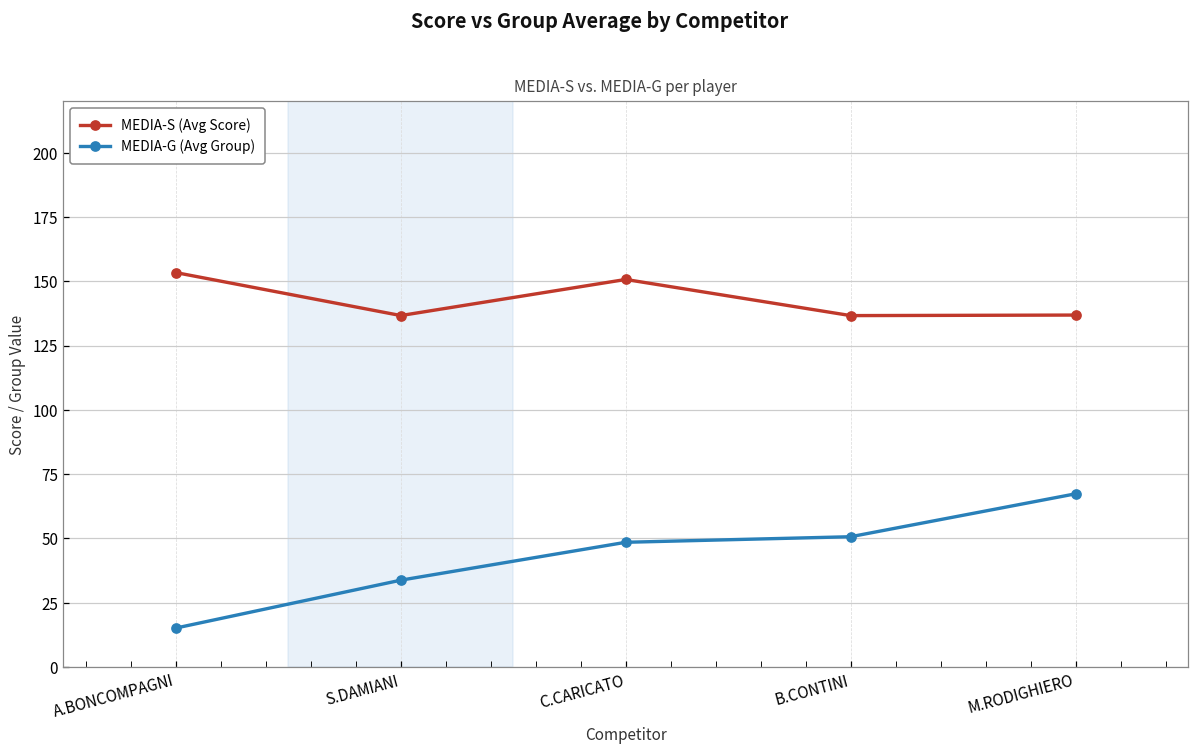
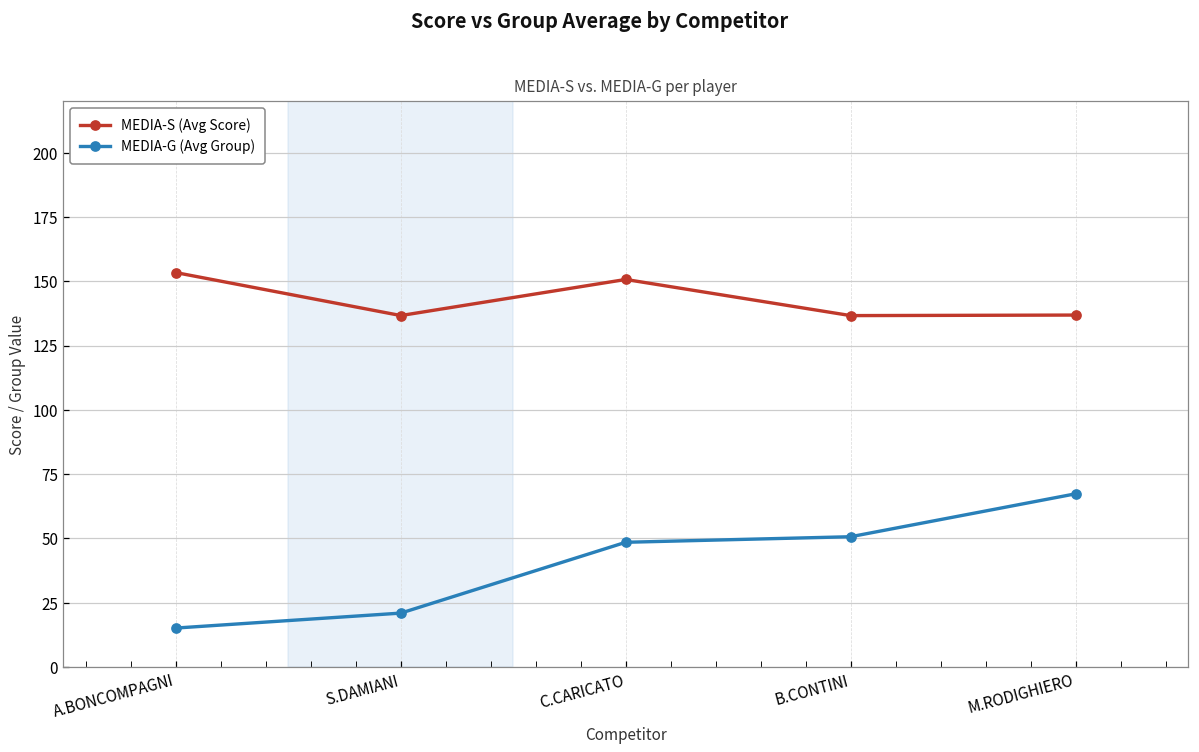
MEDIA-G (Avg Group), S.DAMIANI: 34 -> 21
